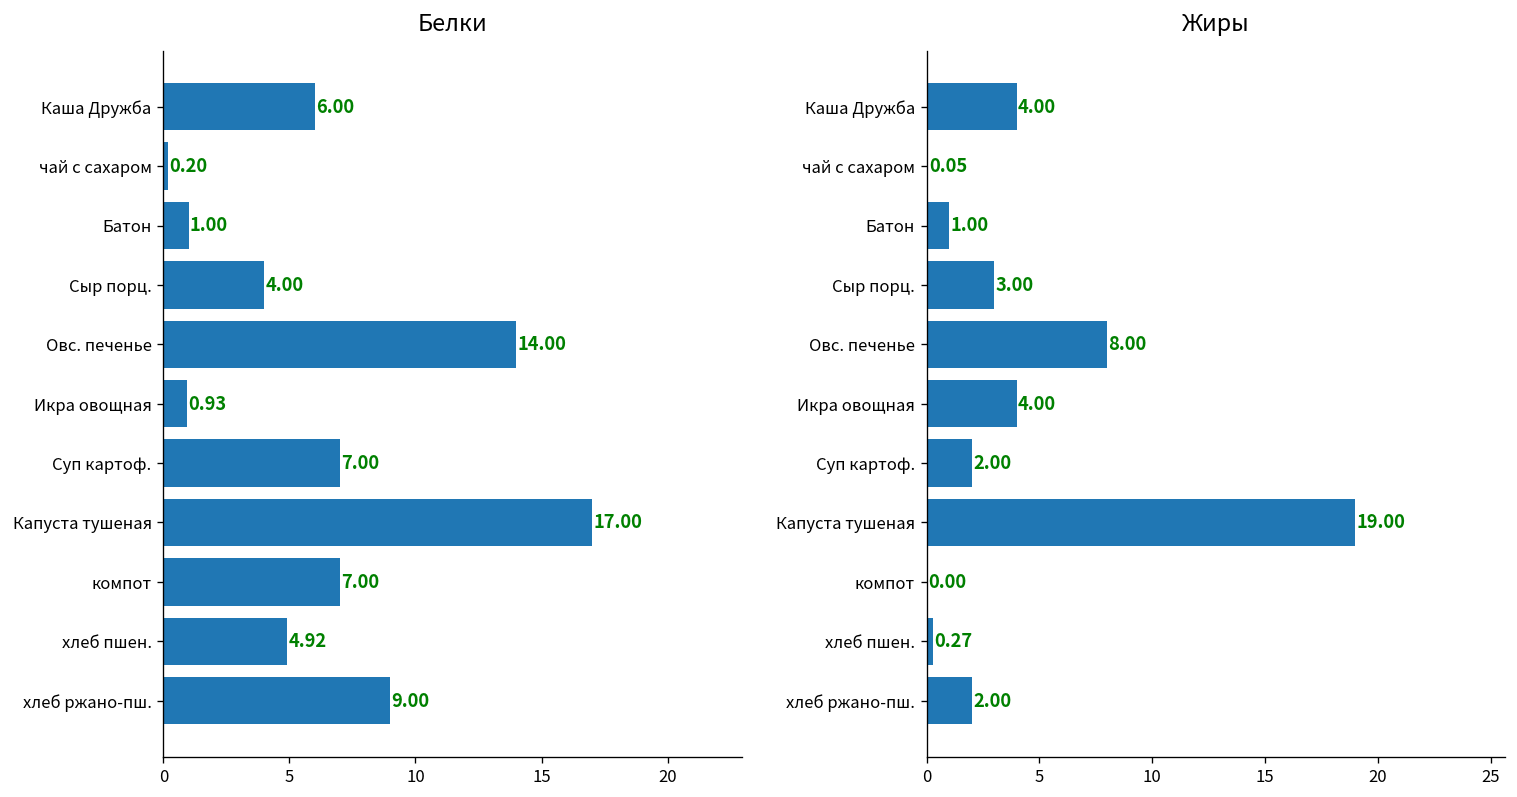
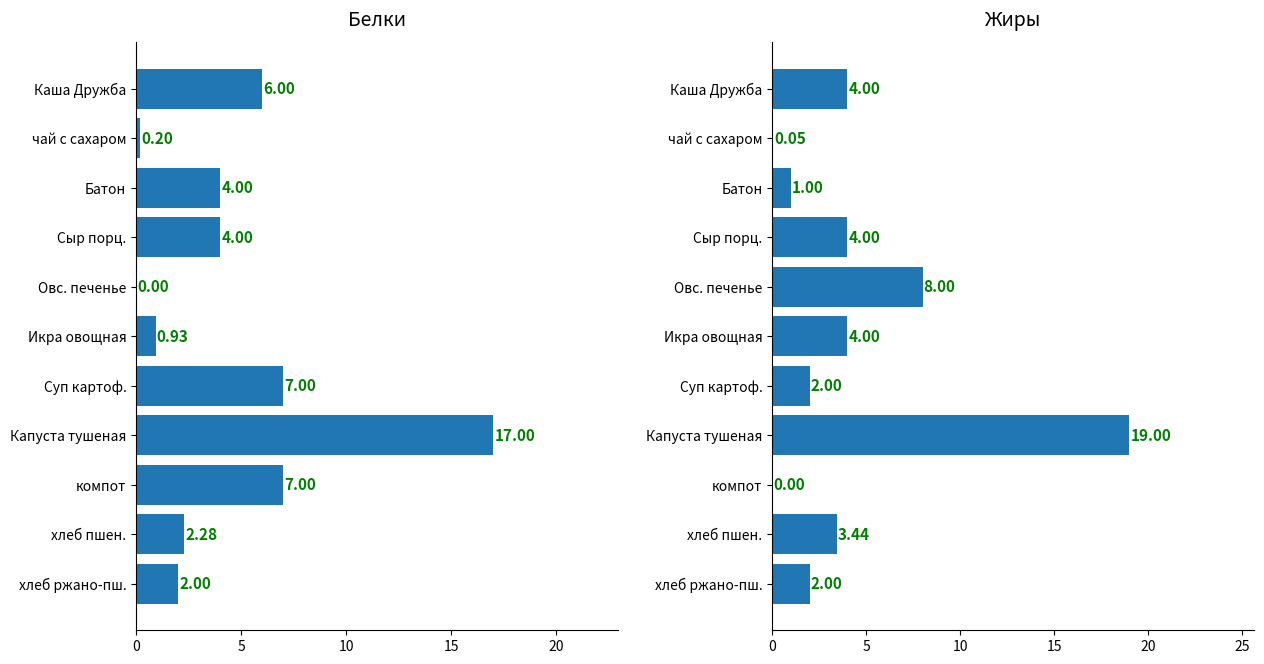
Белки, Батон: 1.00 -> 4.00
Белки, Овс. печенье: 14.00 -> 0.00
Белки, хлеб пшен.: 4.92 -> 2.28
Белки, хлеб ржано-пш.: 9.00 -> 2.00
Жиры, Сыр порц.: 3.00 -> 4.00
Жиры, хлеб пшен.: 0.27 -> 3.44
